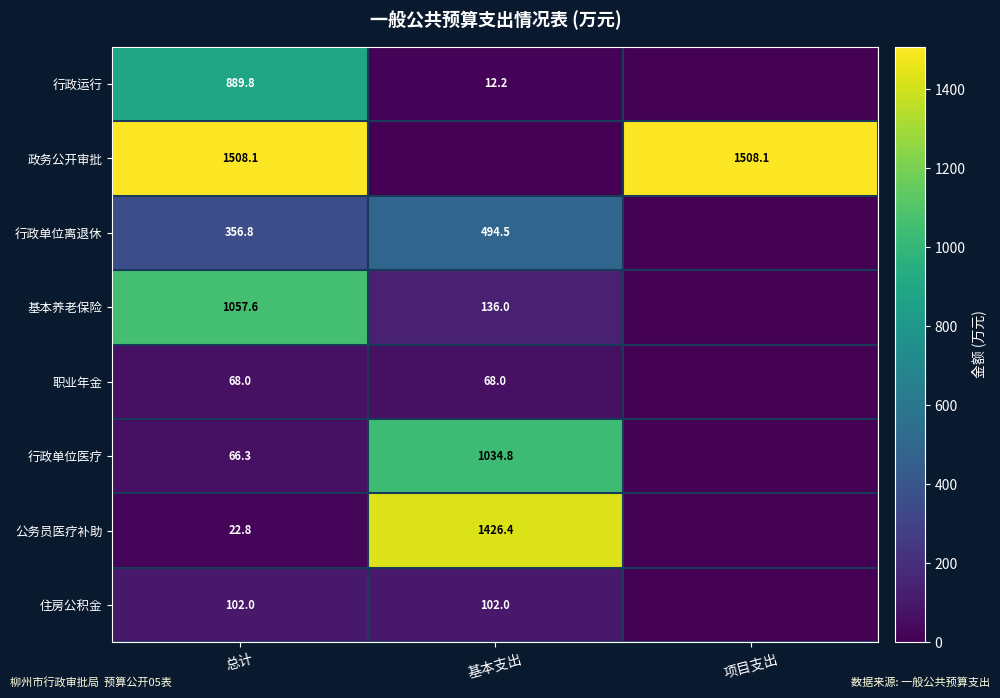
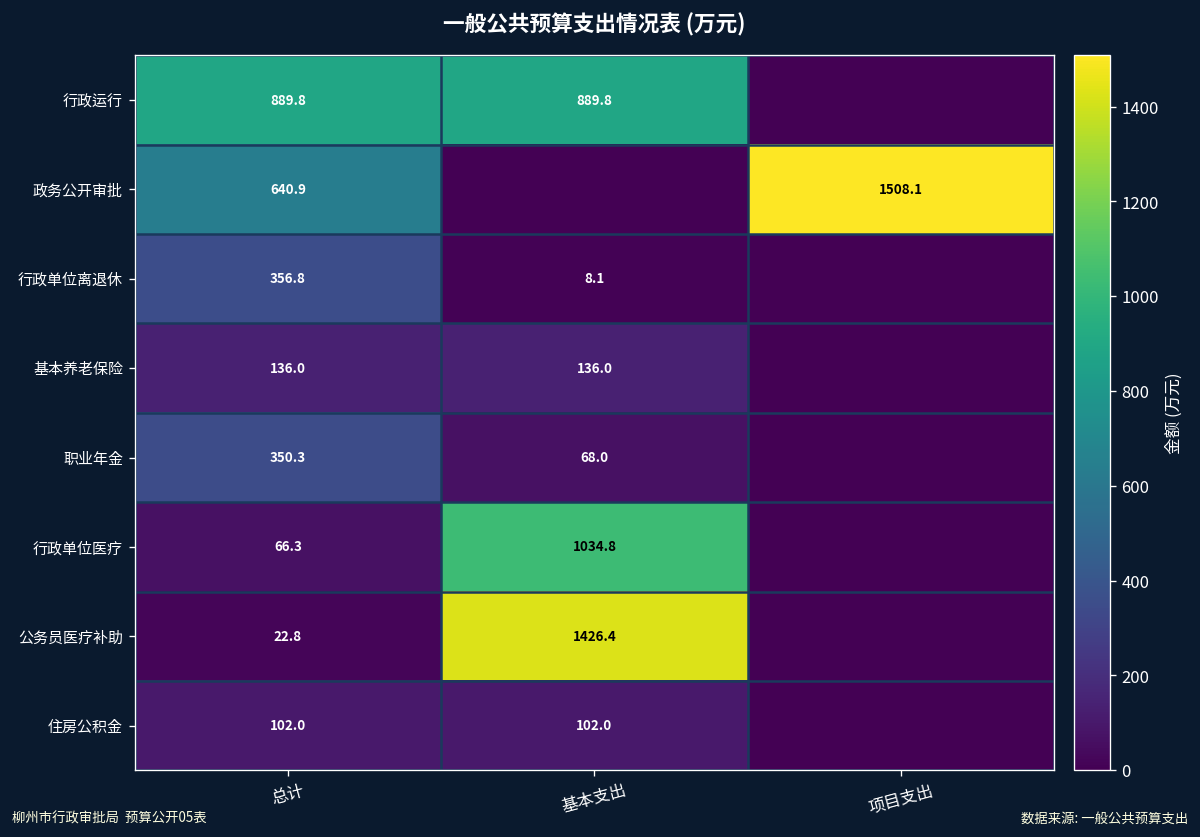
行政运行, 基本支出: 12.2 -> 889.8
政务公开审批, 总计: 1508.1 -> 640.9
行政单位离退休, 基本支出: 494.5 -> 8.1
基本养老保险, 总计: 1057.6 -> 136.0
职业年金, 总计: 68.0 -> 350.3
